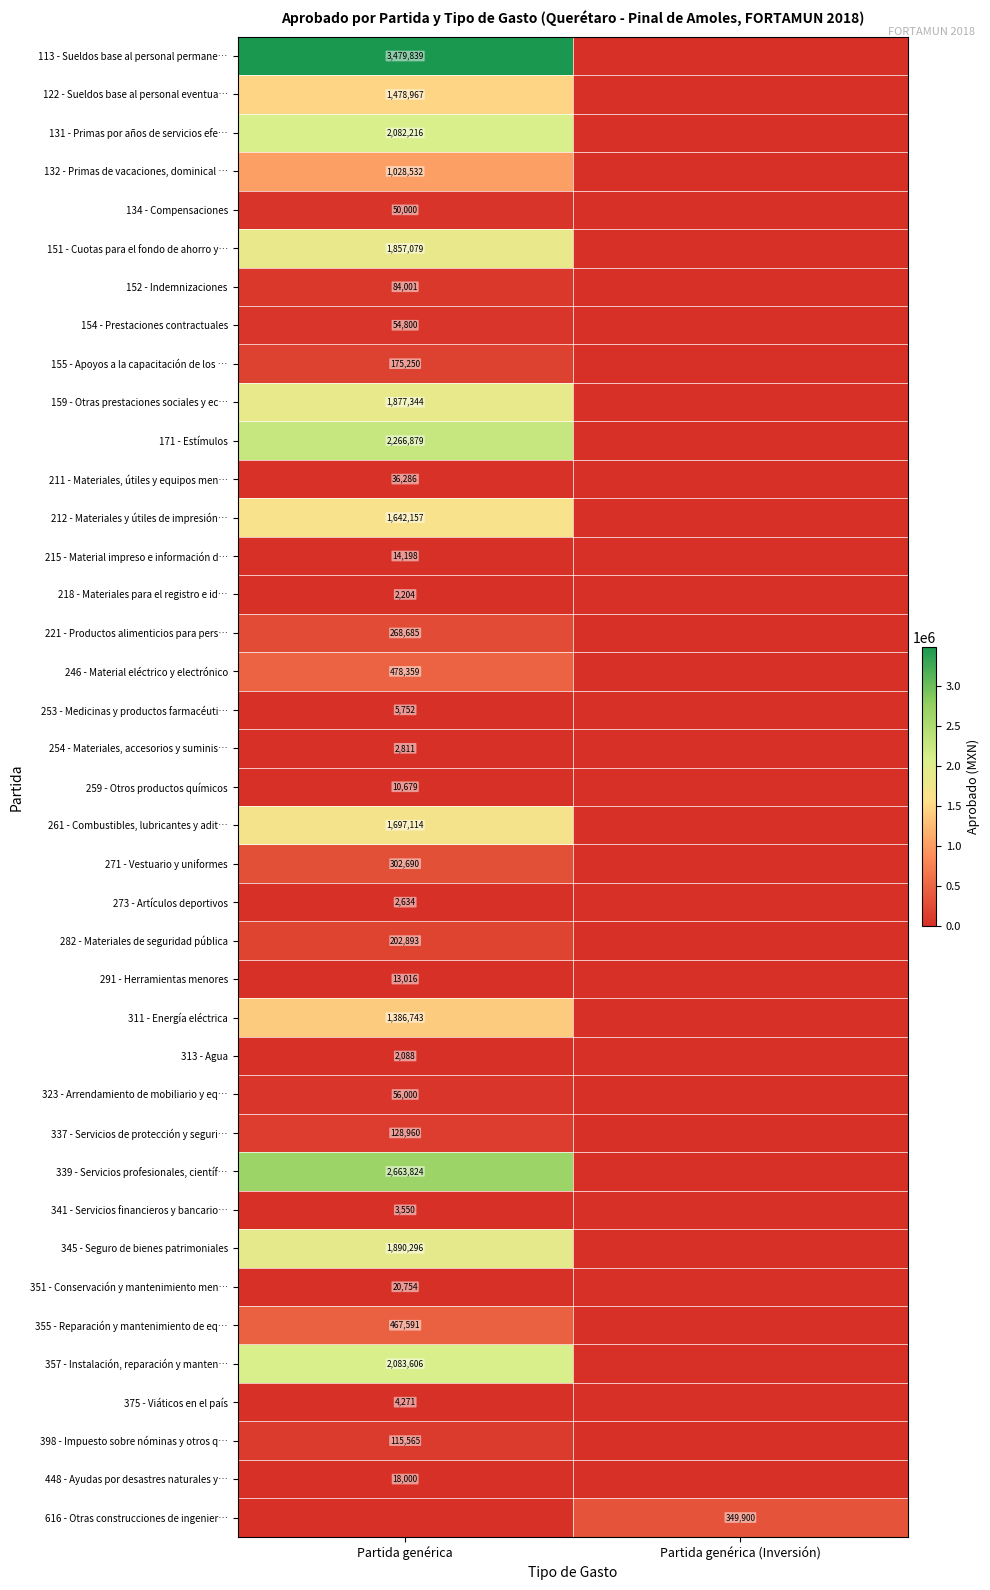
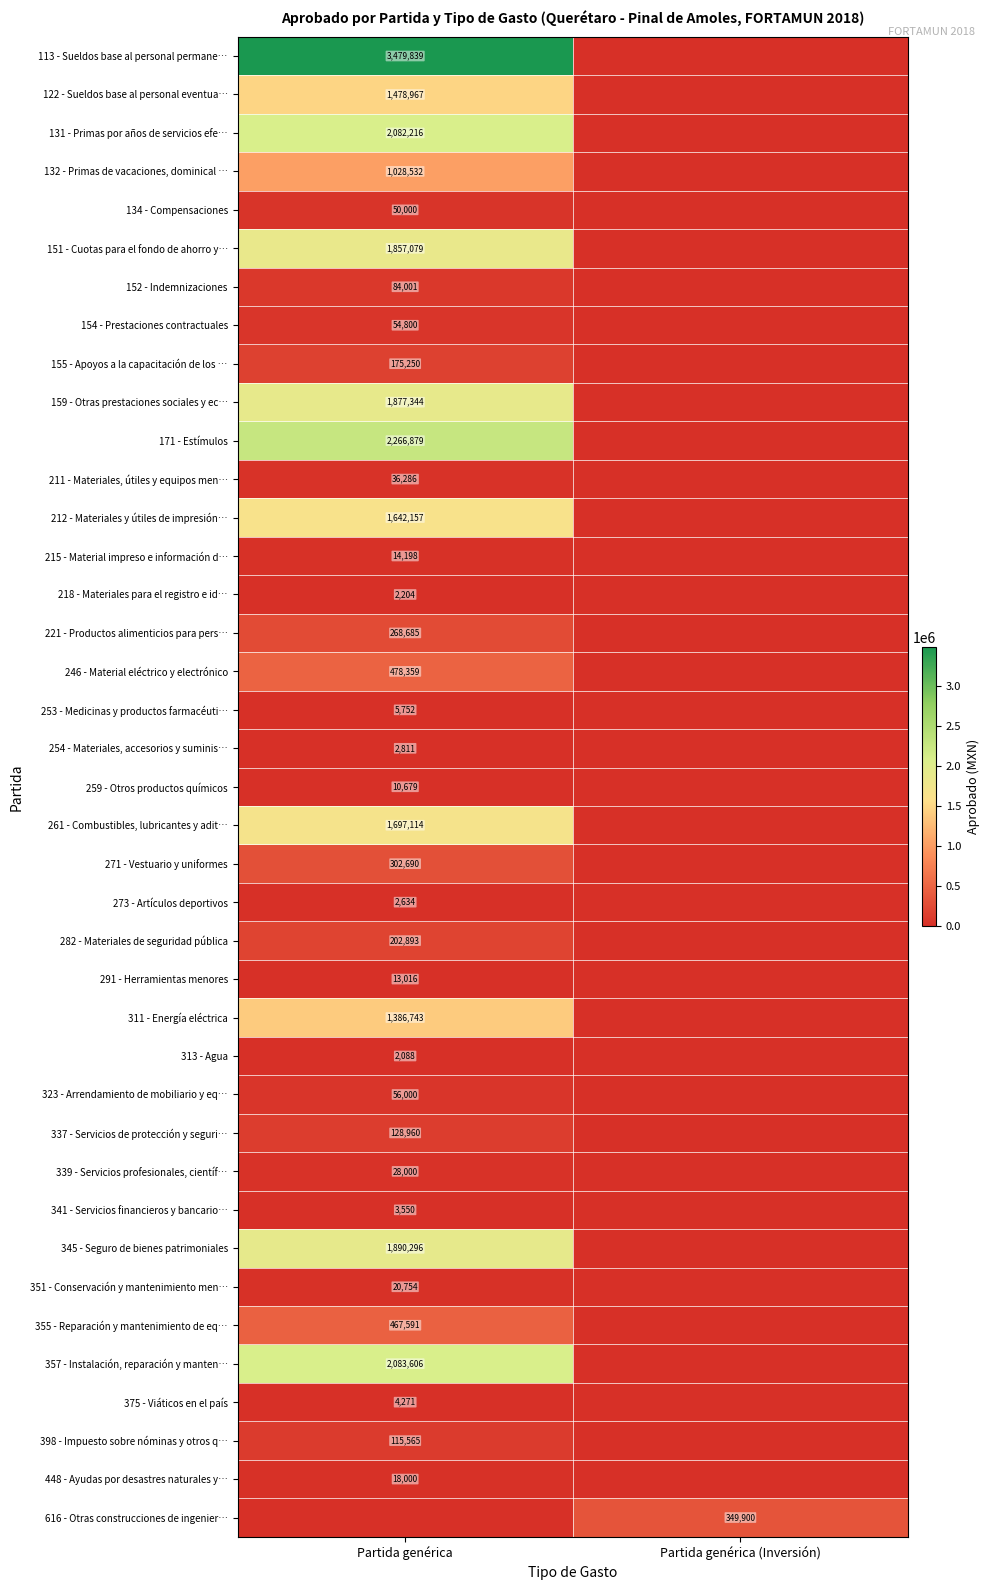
339 - Servicios profesionales, científ…, Partida genérica: 2,663,824 -> 28,000
